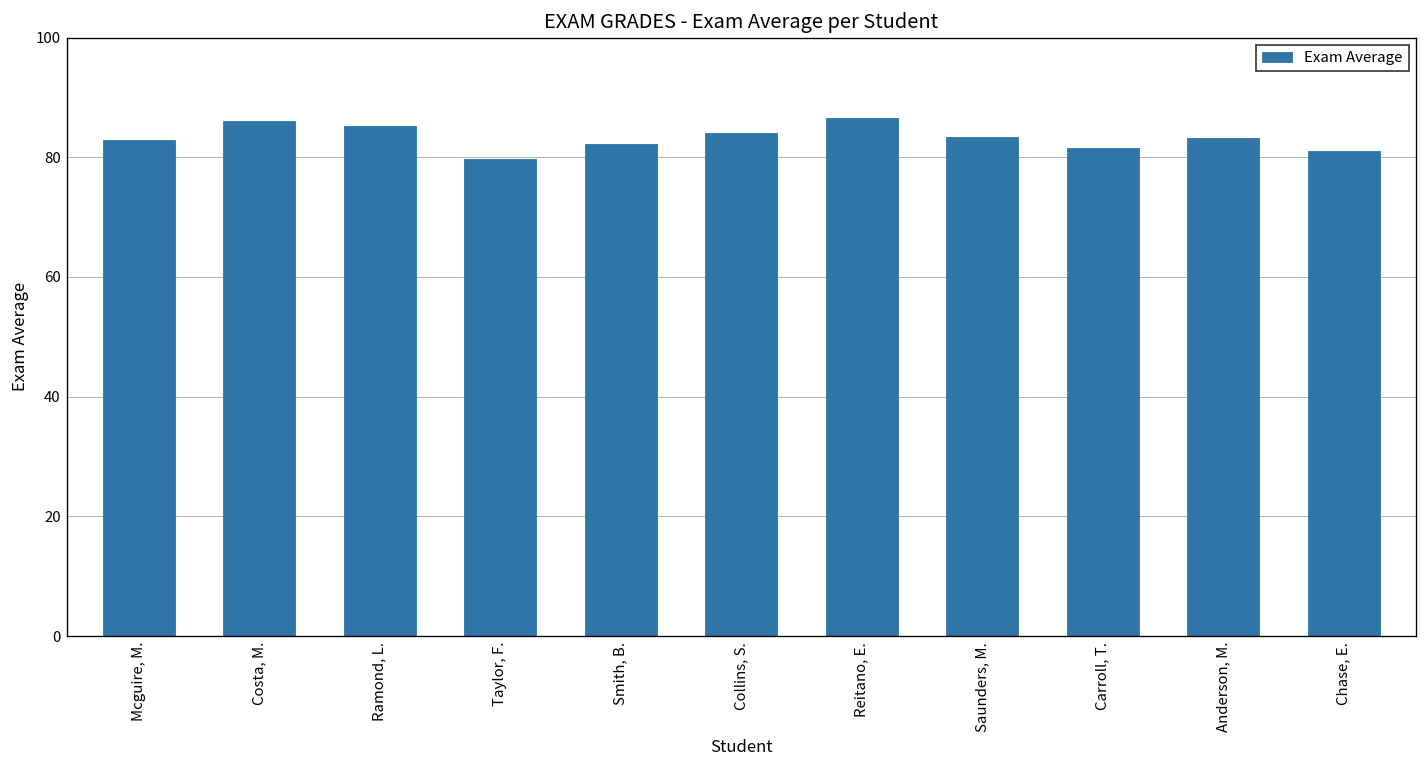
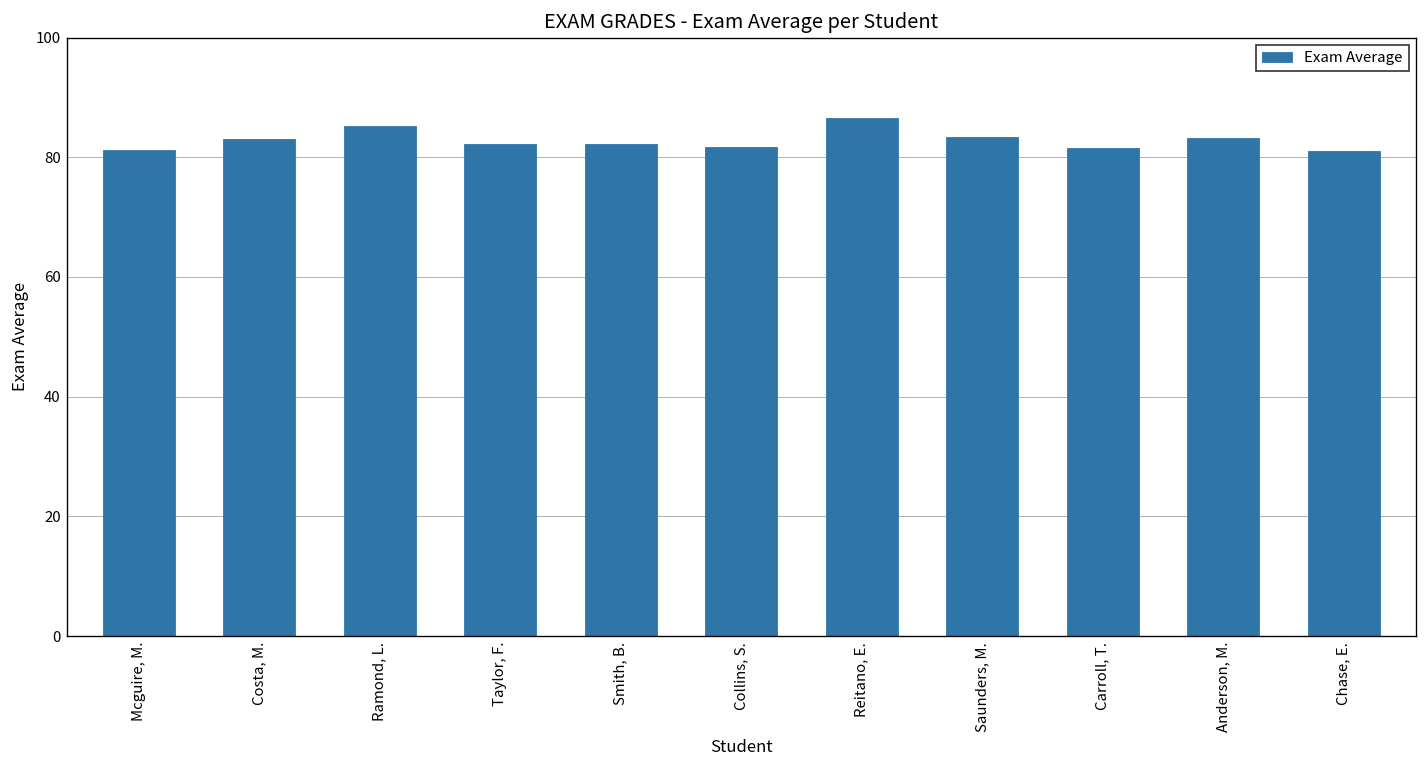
Mcguire, M.: 83 -> 81
Costa, M.: 86 -> 83
Taylor, F.: 80 -> 82
Collins, S.: 84 -> 82
